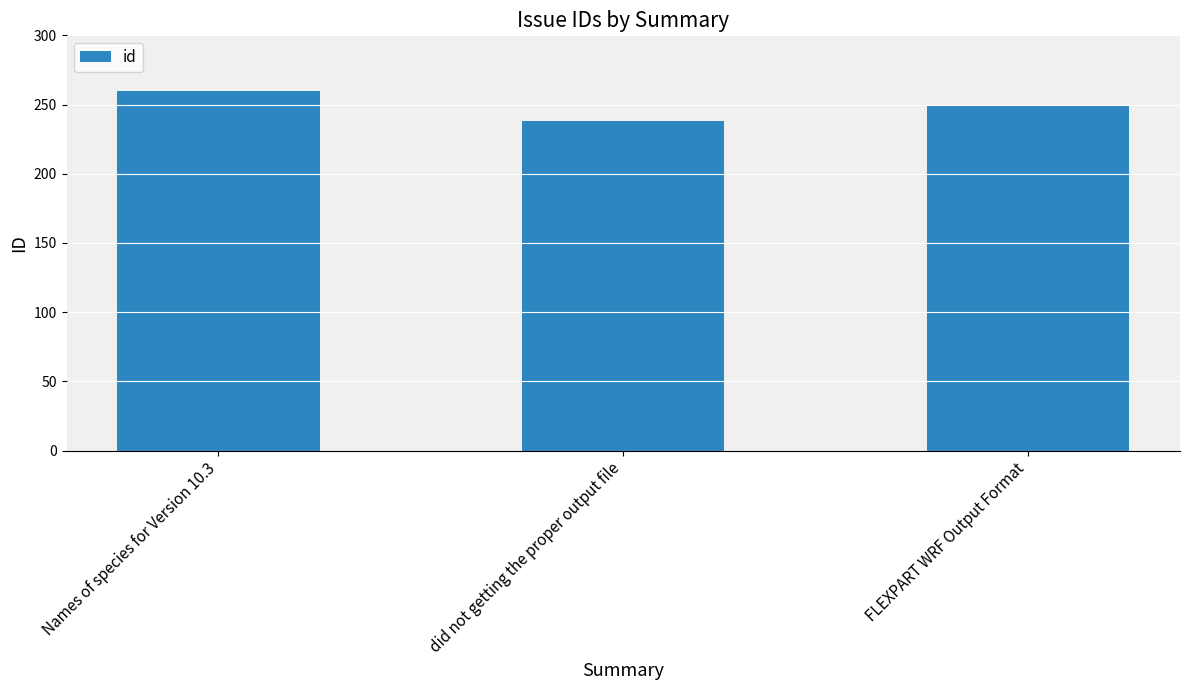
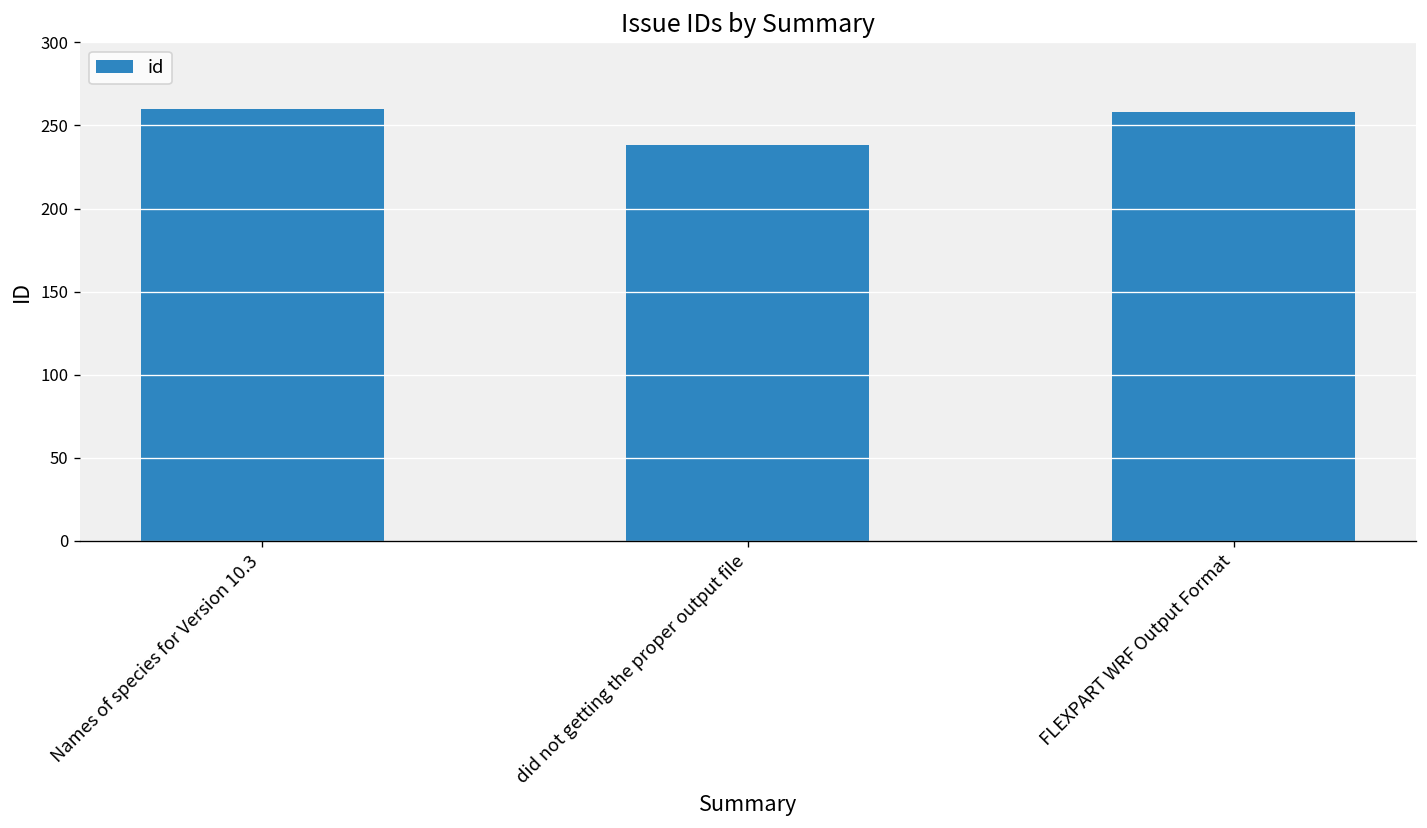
FLEXPART WRF Output Format: 250 -> 258
